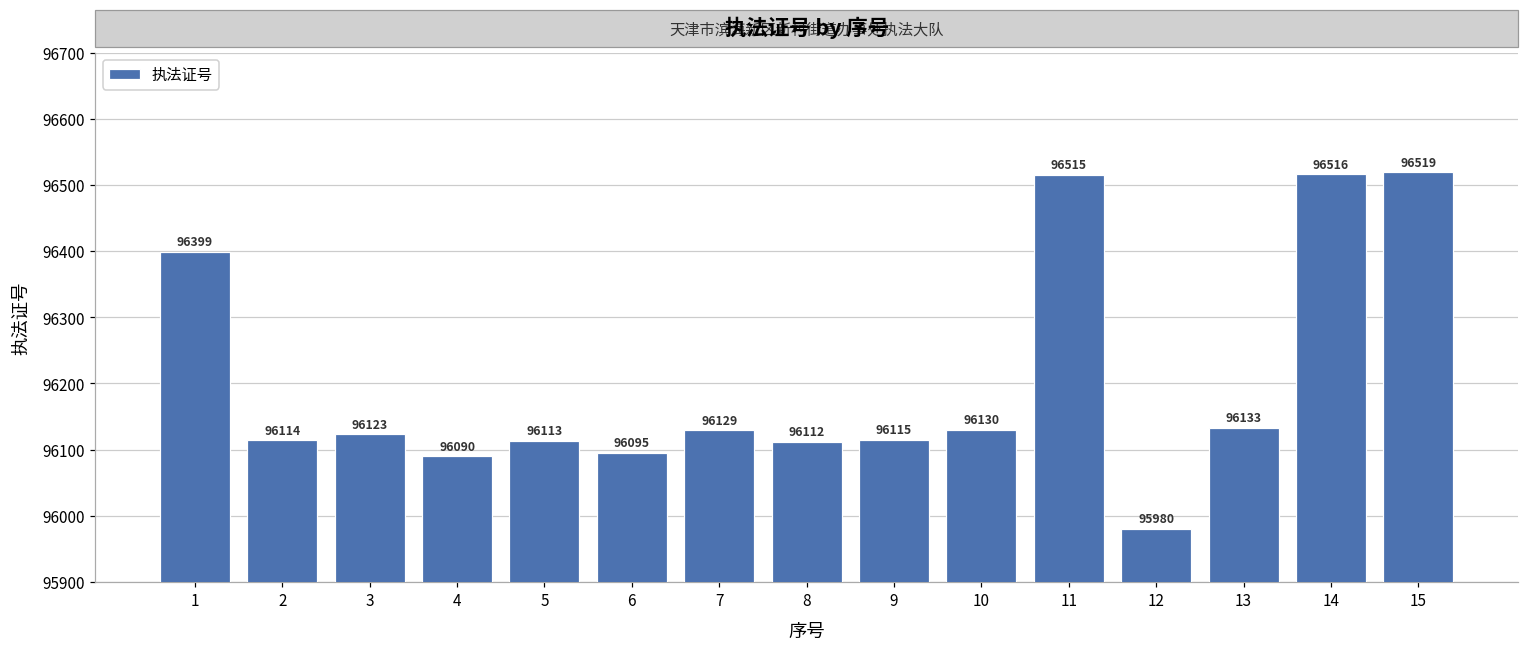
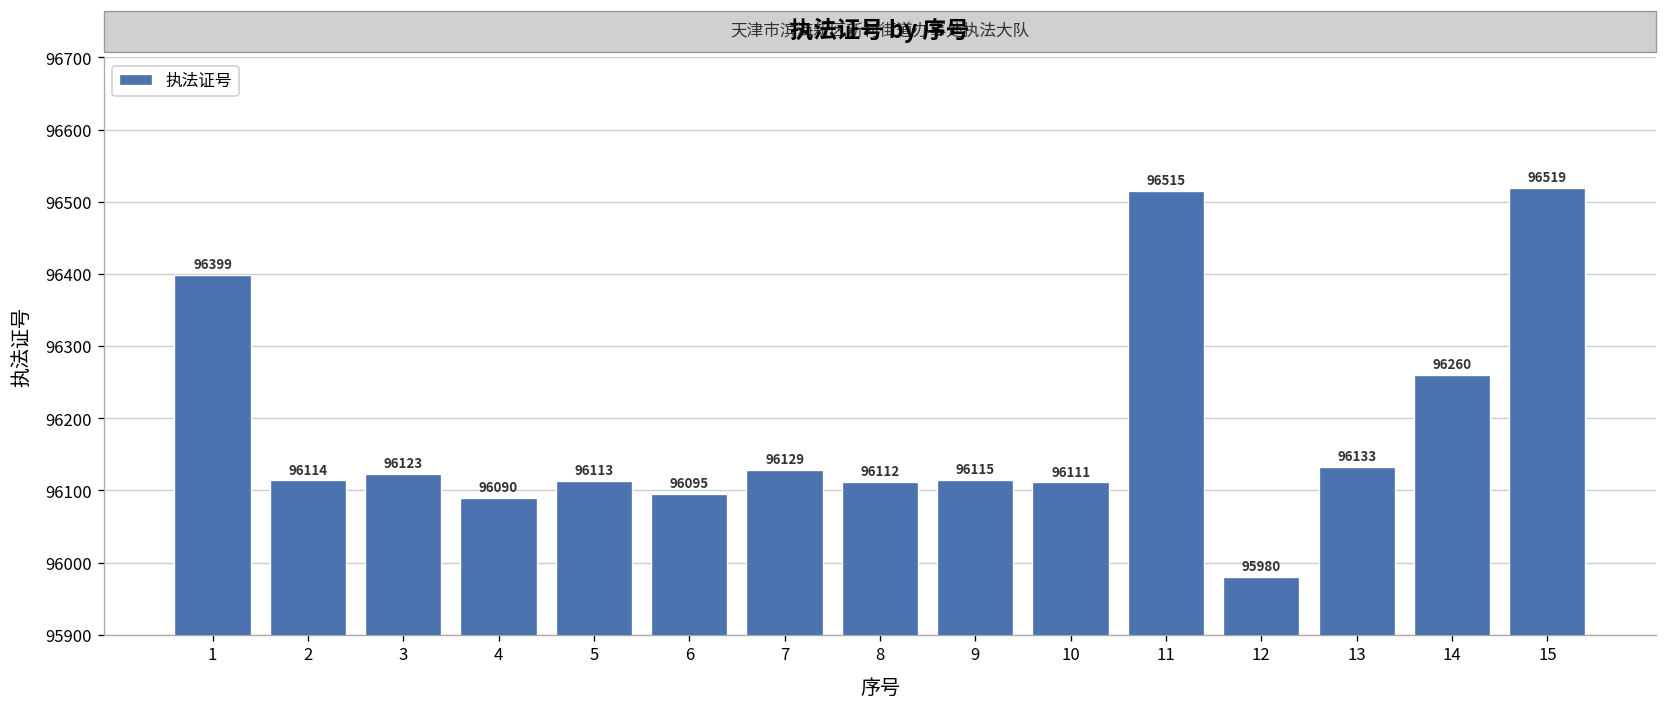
10: 96130 -> 96111
14: 96516 -> 96260
